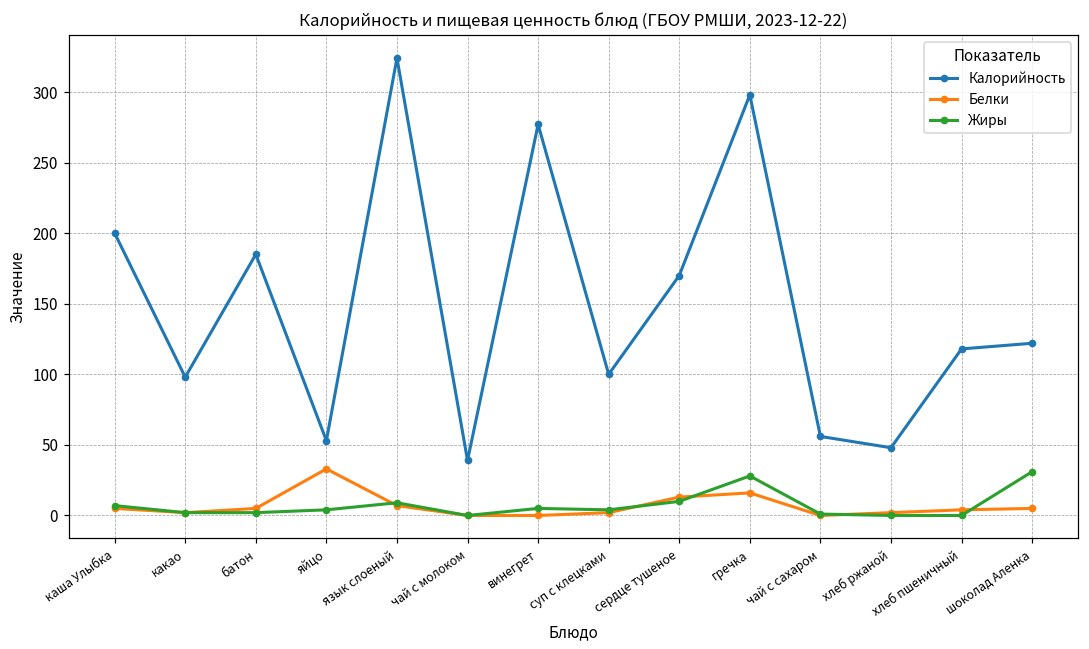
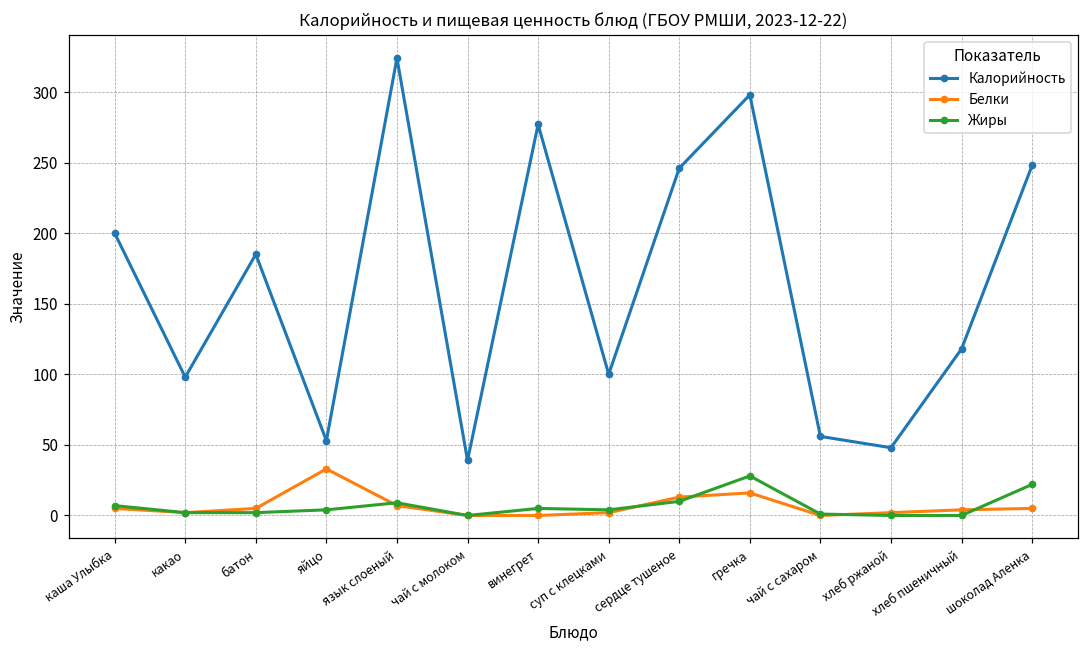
Калорийность, сердце тушеное: 170 -> 246
Калорийность, шоколад Аленка: 122 -> 248
Жиры, шоколад Аленка: 31 -> 22
